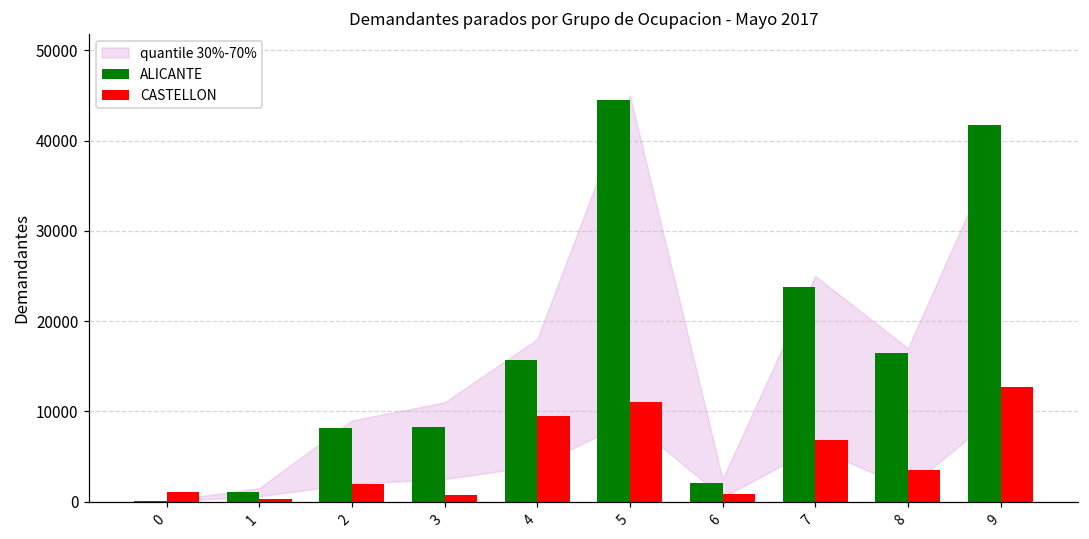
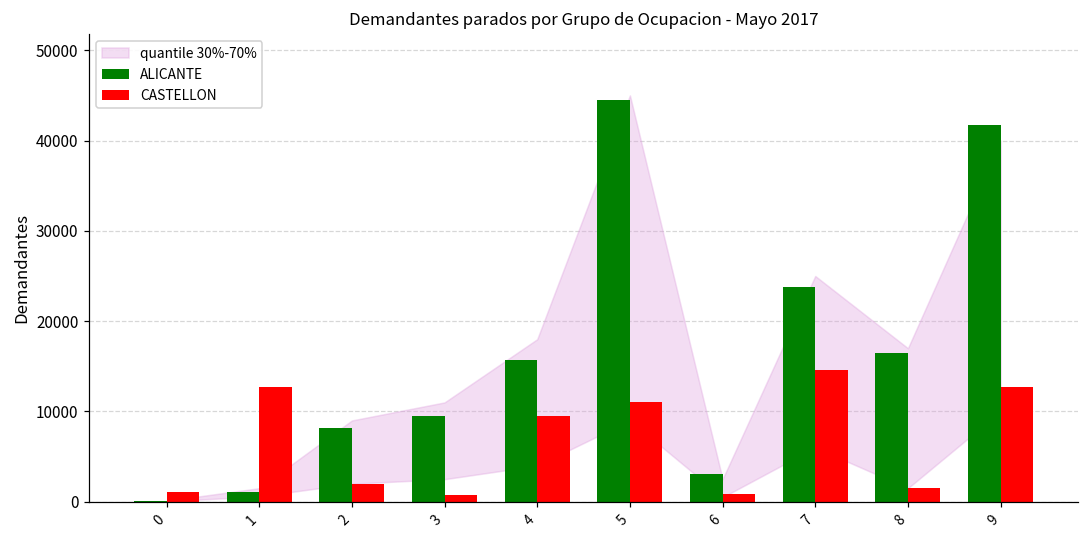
CASTELLON, 1: 0 -> 13000
ALICANTE, 3: 8000 -> 10000
ALICANTE, 6: 2000 -> 3000
CASTELLON, 7: 7000 -> 15000
CASTELLON, 8: 3000 -> 1000
